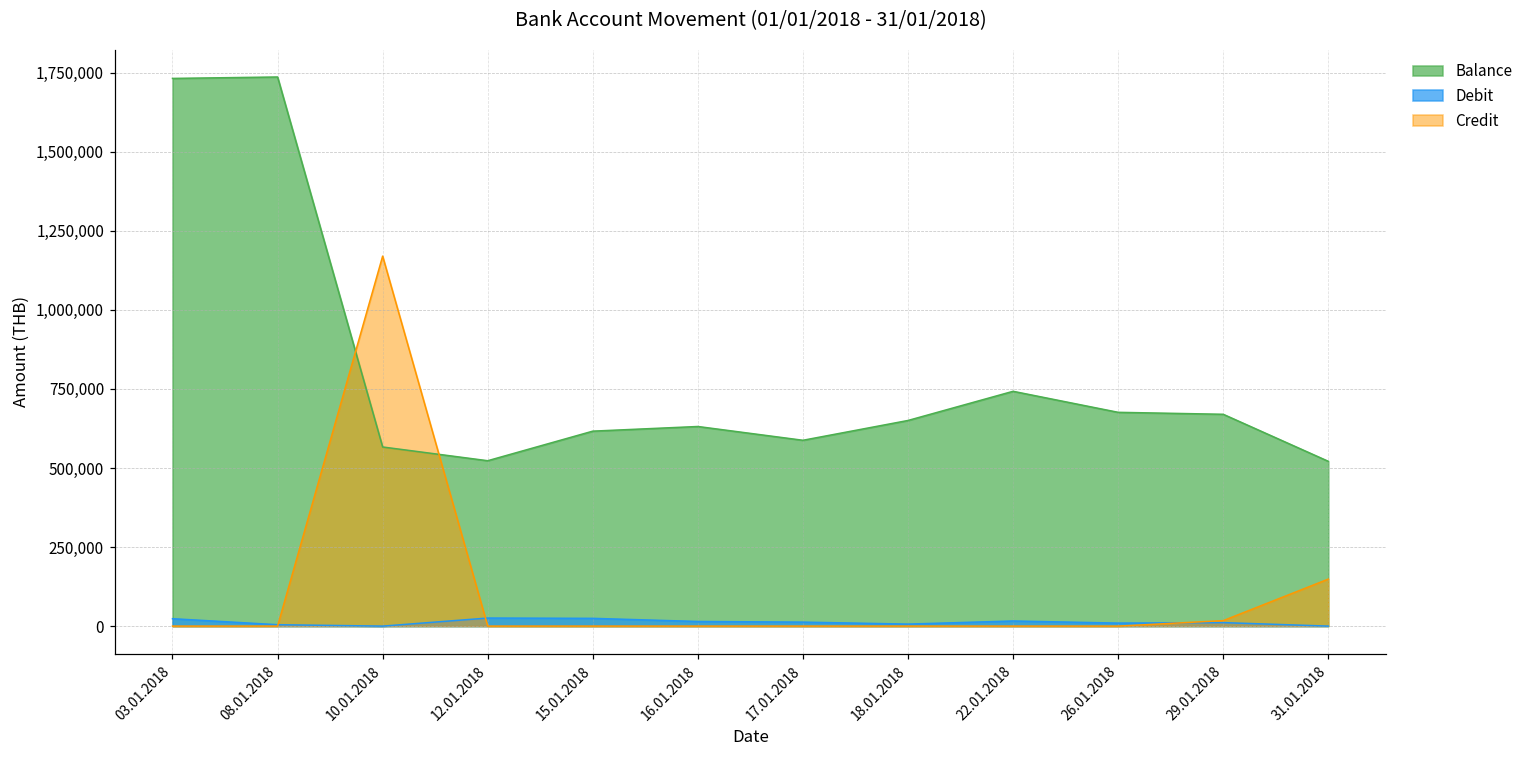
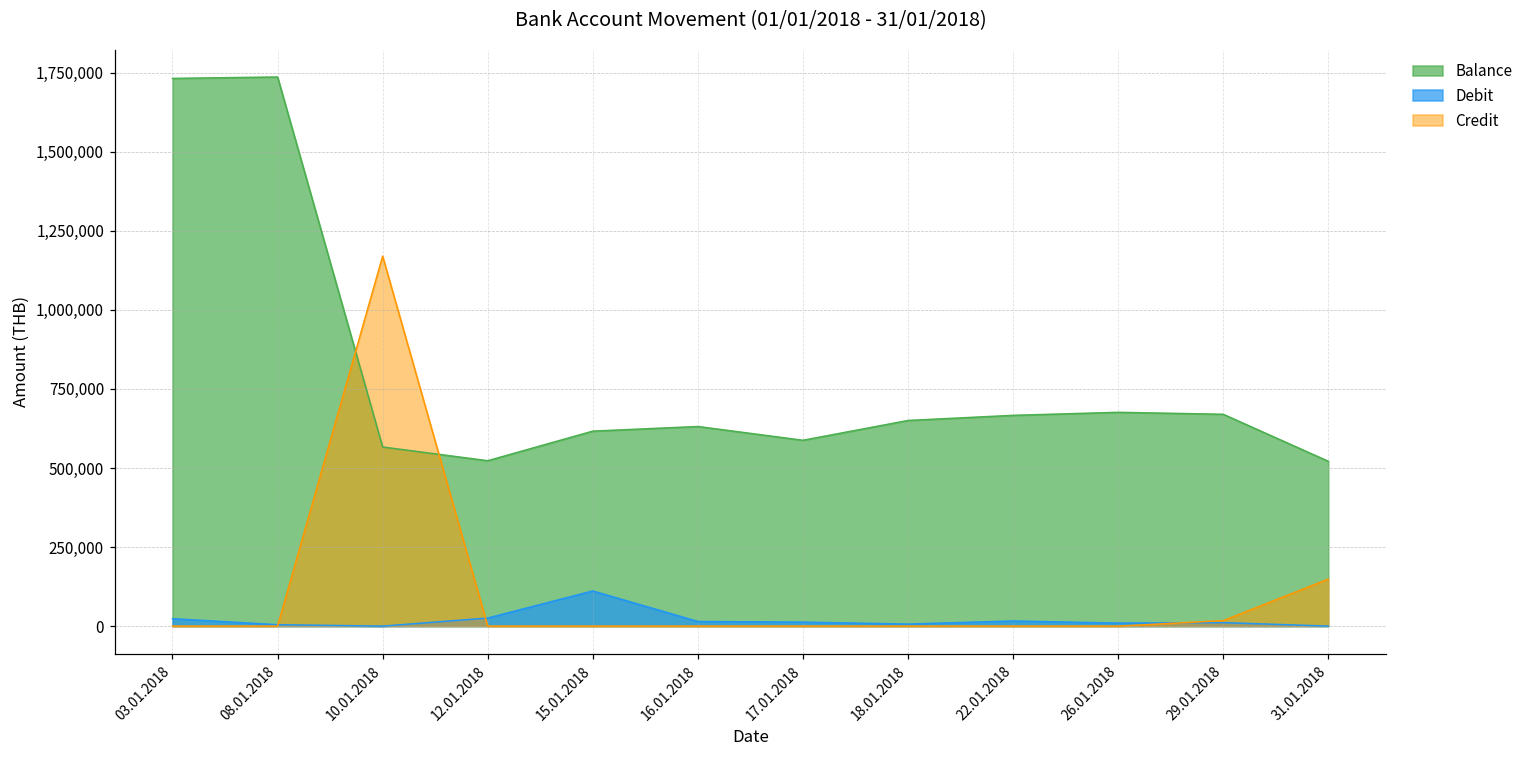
Debit, 15.01.2018: 20,000 -> 110,000
Balance, 22.01.2018: 740,000 -> 670,000
